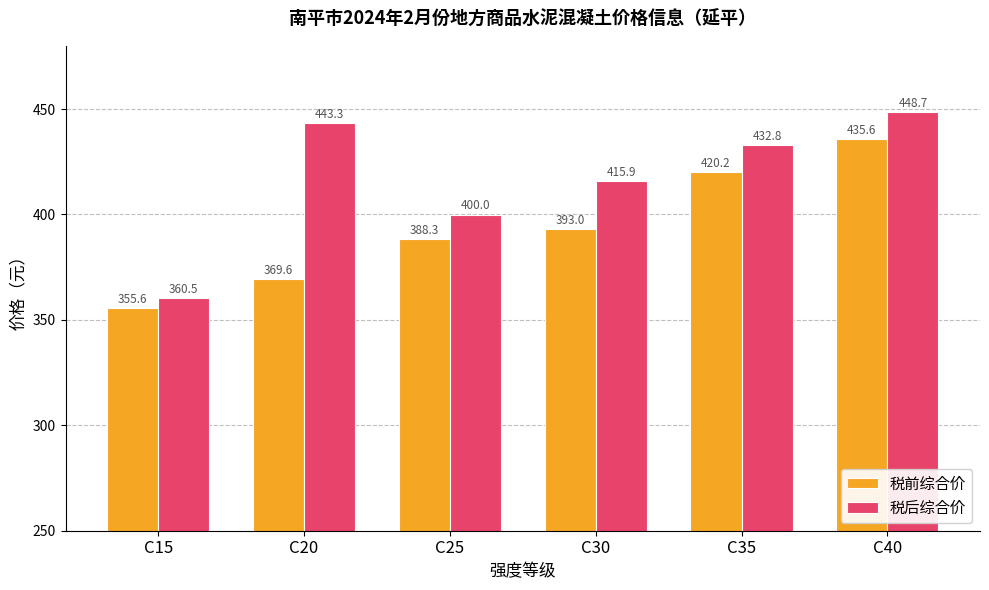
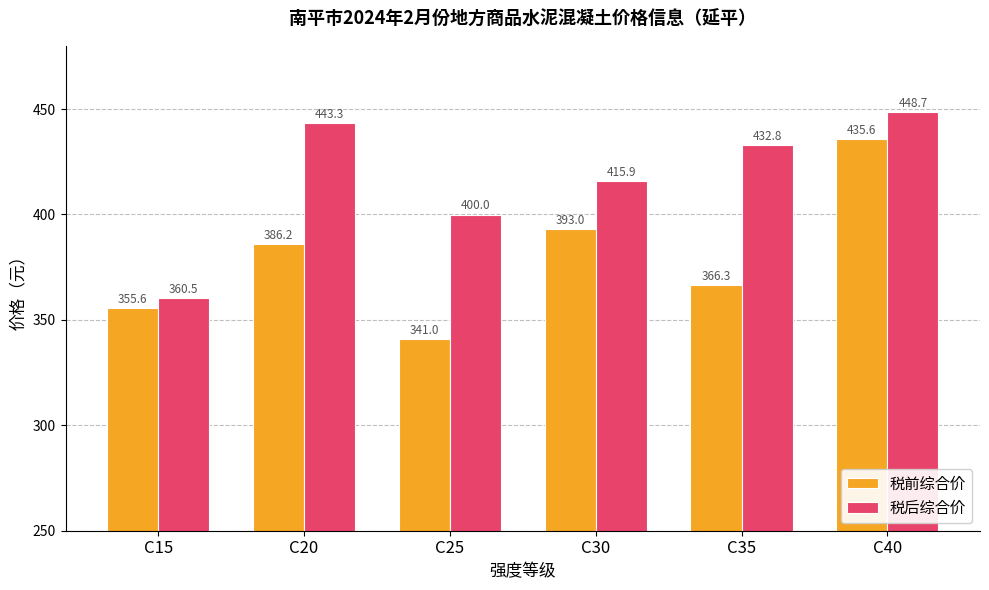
税前综合价, C20: 369.6 -> 386.2
税前综合价, C25: 388.3 -> 341.0
税前综合价, C35: 420.2 -> 366.3
